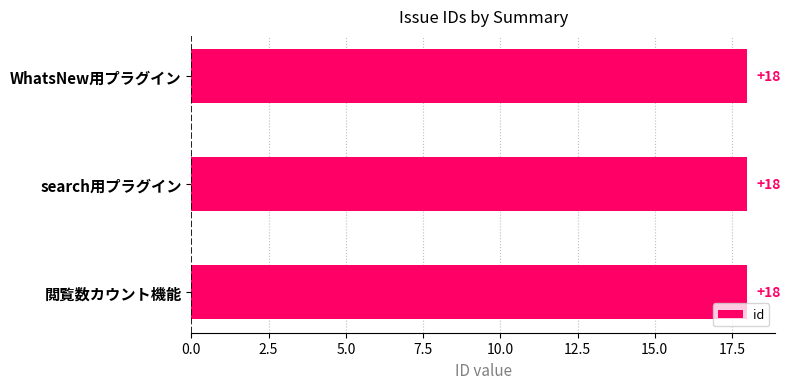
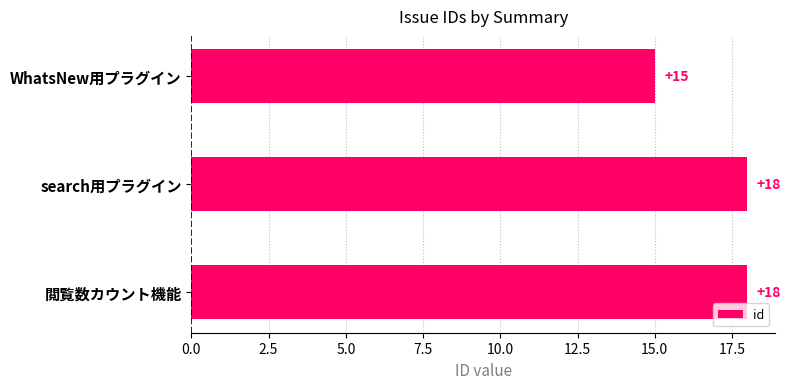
WhatsNew用プラグイン: +18 -> +15
